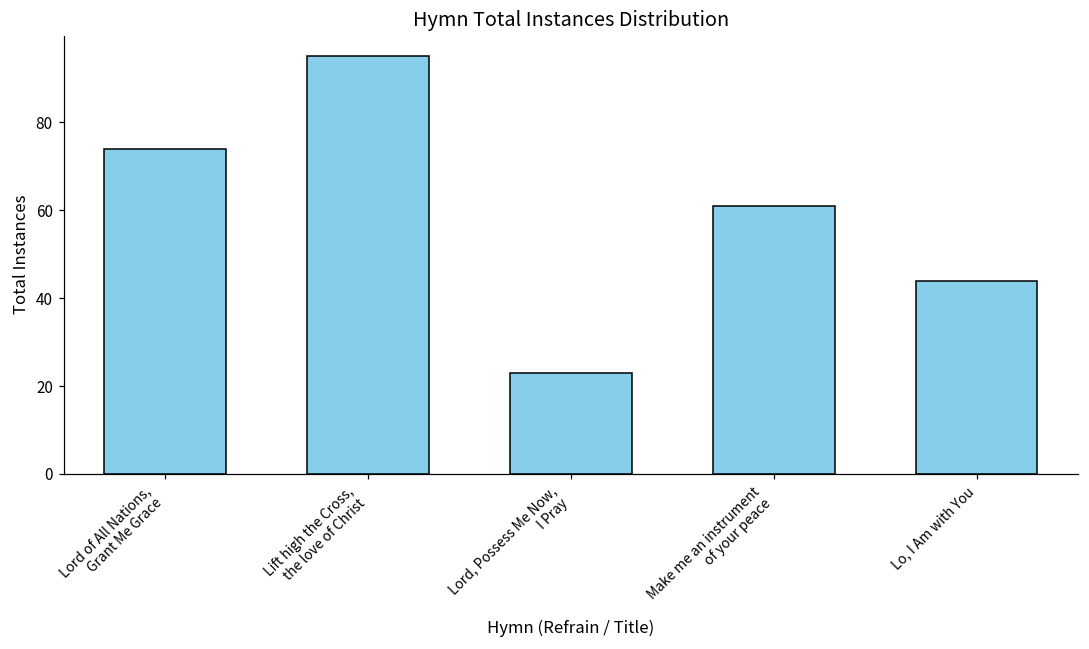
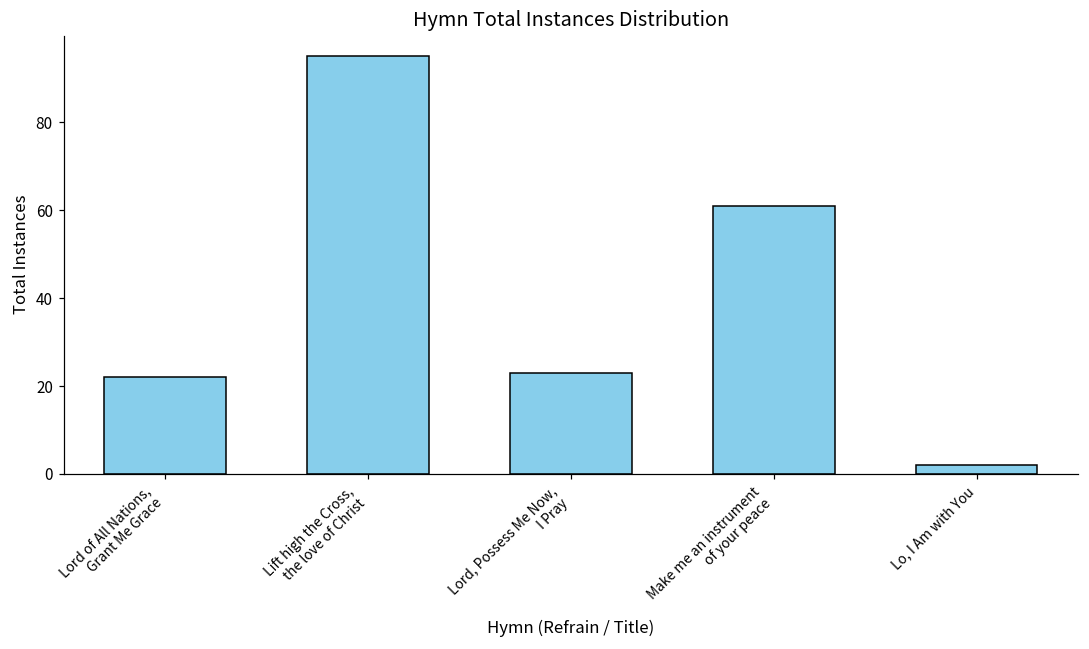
Lord of All Nations, Grant Me Grace: 74 -> 22
Lo, I Am with You: 44 -> 2
